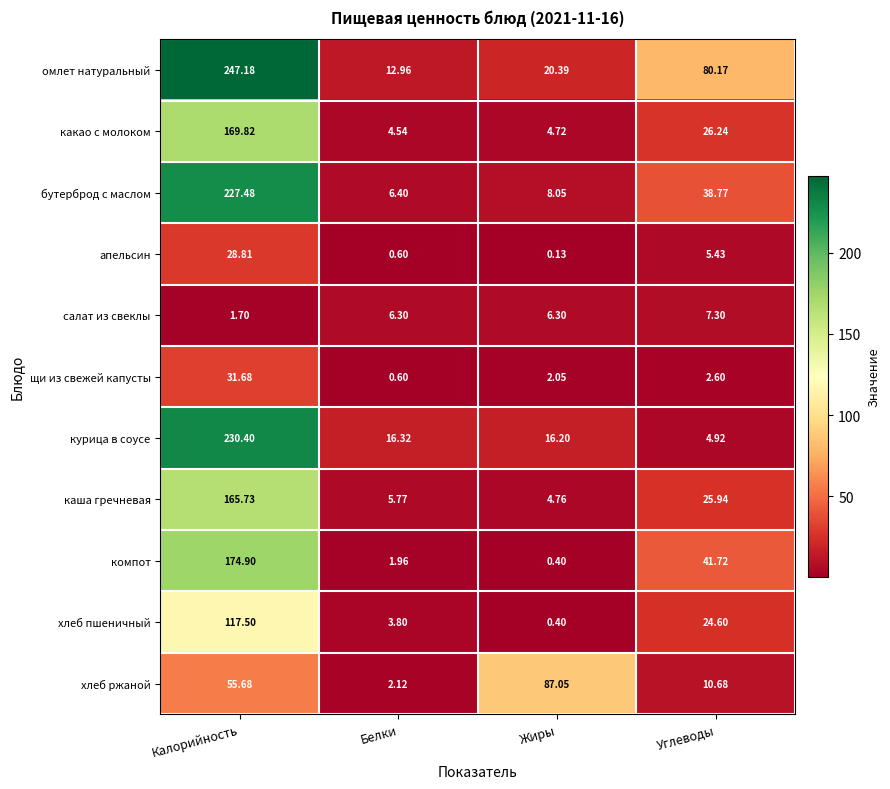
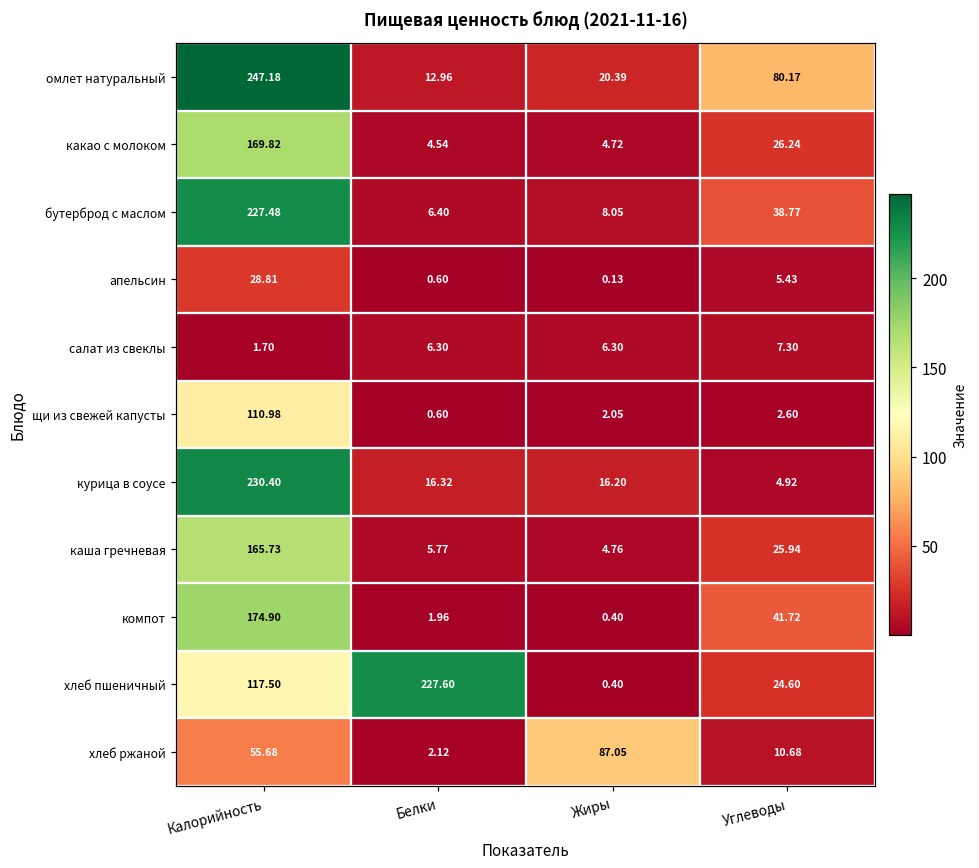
щи из свежей капусты, Калорийность: 31.68 -> 110.98
хлеб пшеничный, Белки: 3.80 -> 227.60
